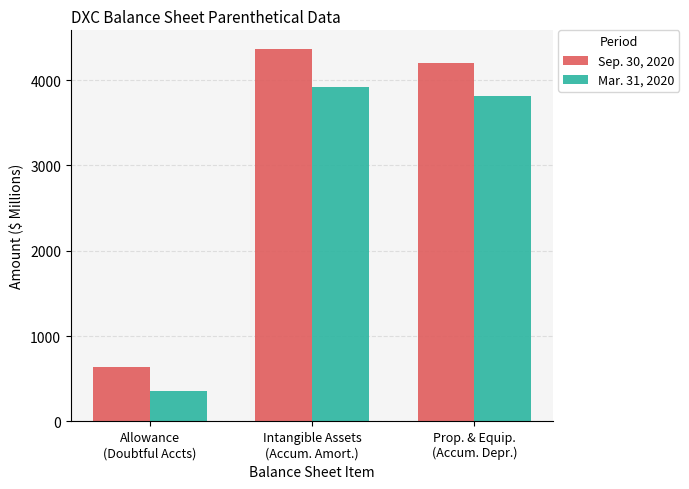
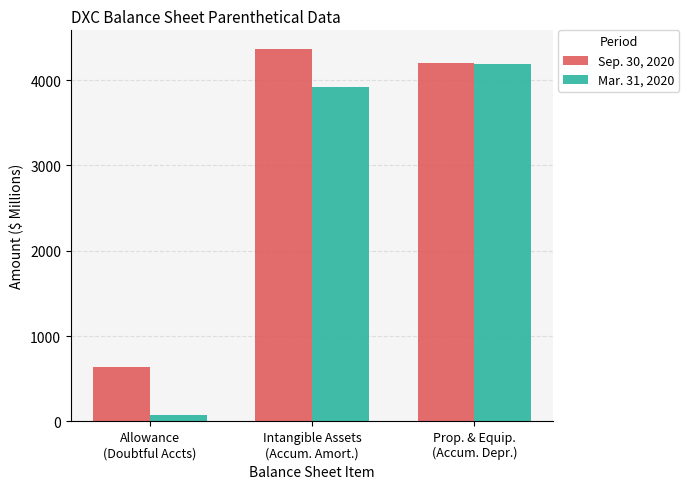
Mar. 31, 2020, Allowance (Doubtful Accts): 400 -> 100
Mar. 31, 2020, Prop. & Equip. (Accum. Depr.): 3800 -> 4200
